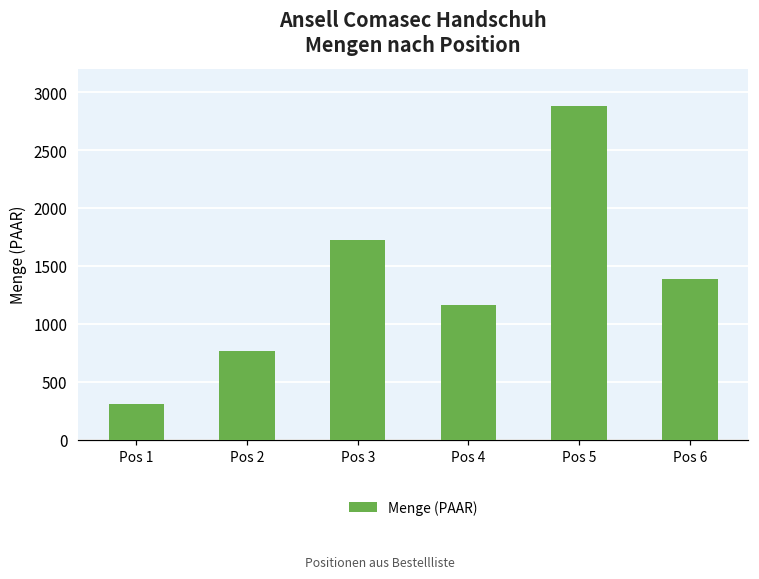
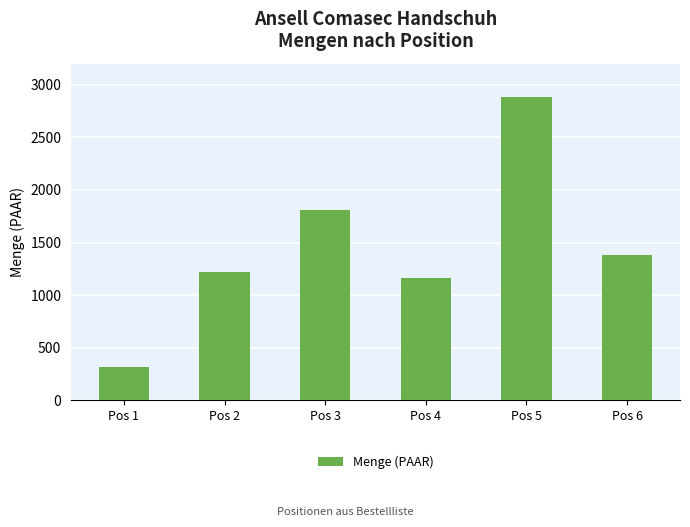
Pos 2: 770 -> 1220
Pos 3: 1730 -> 1810
